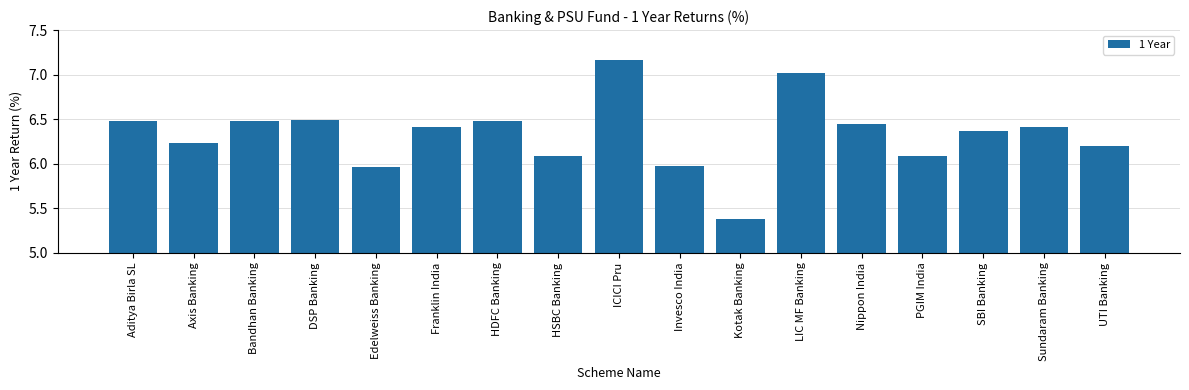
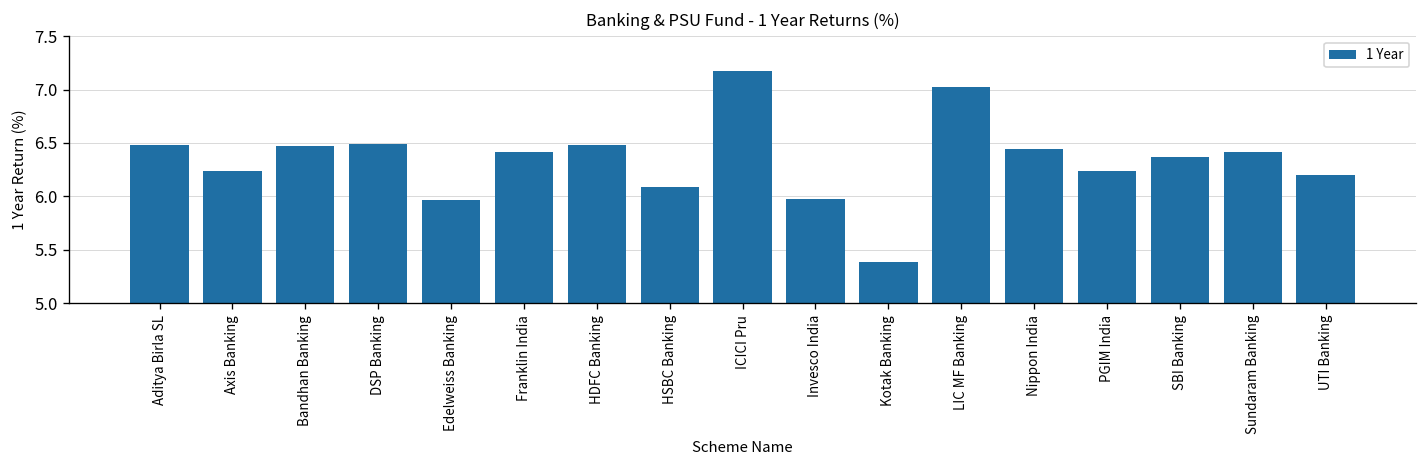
PGIM India: 6.1 -> 6.2
